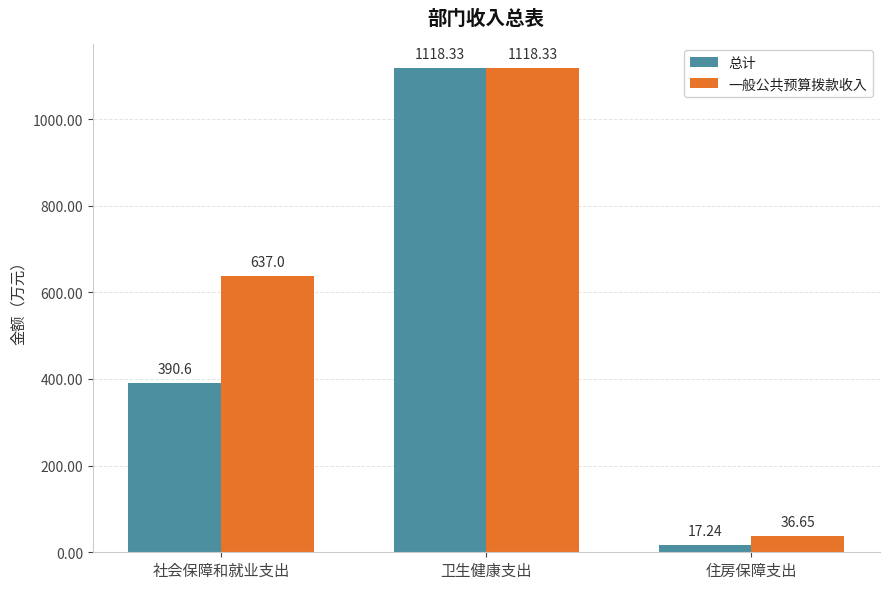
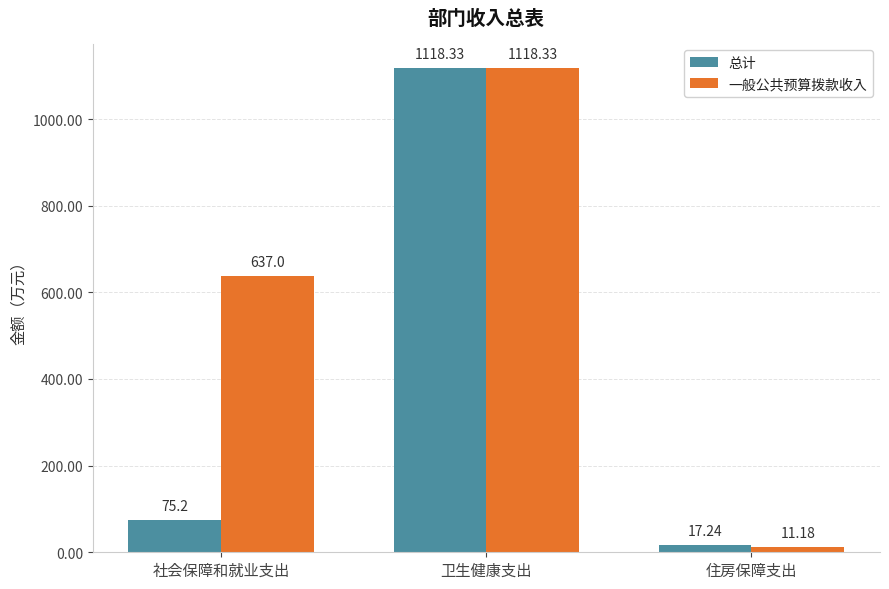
总计, 社会保障和就业支出: 390.6 -> 75.2
一般公共预算拨款收入, 住房保障支出: 36.65 -> 11.18
